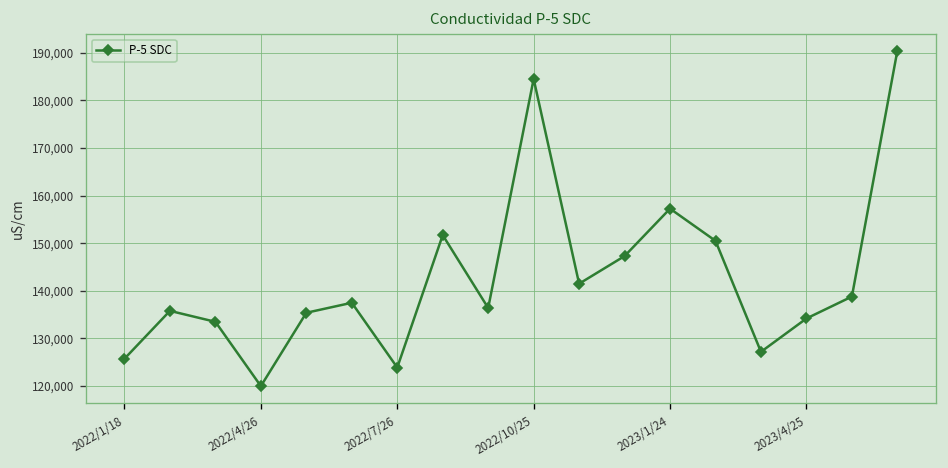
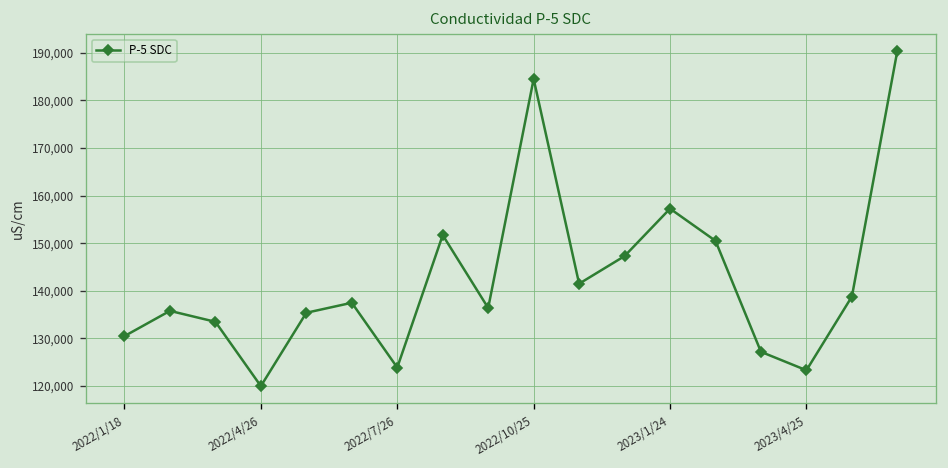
2022/1/18: 126,000 -> 131,000
2023/4/25: 134,000 -> 123,000
